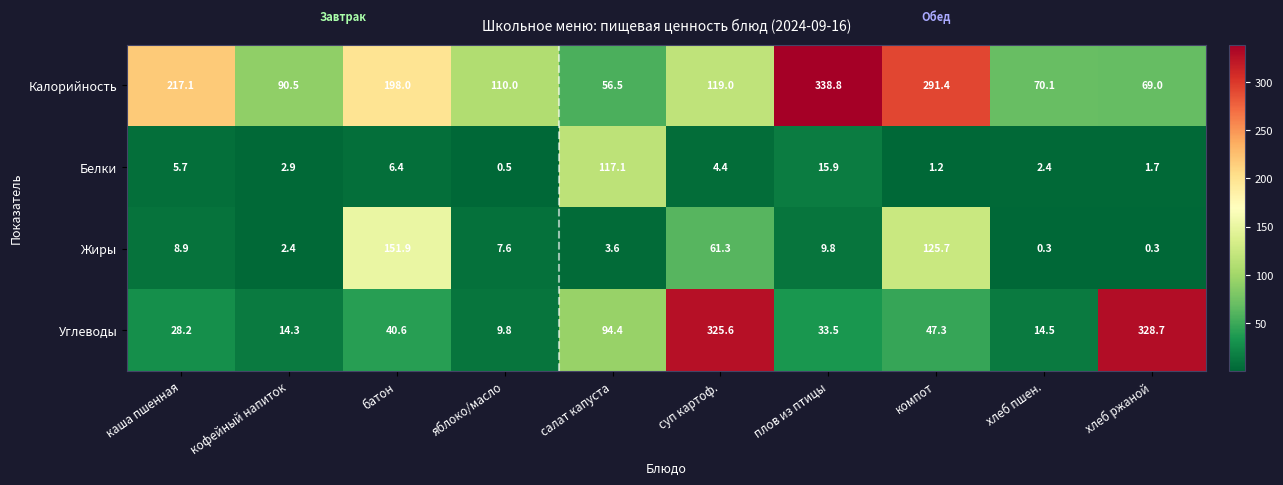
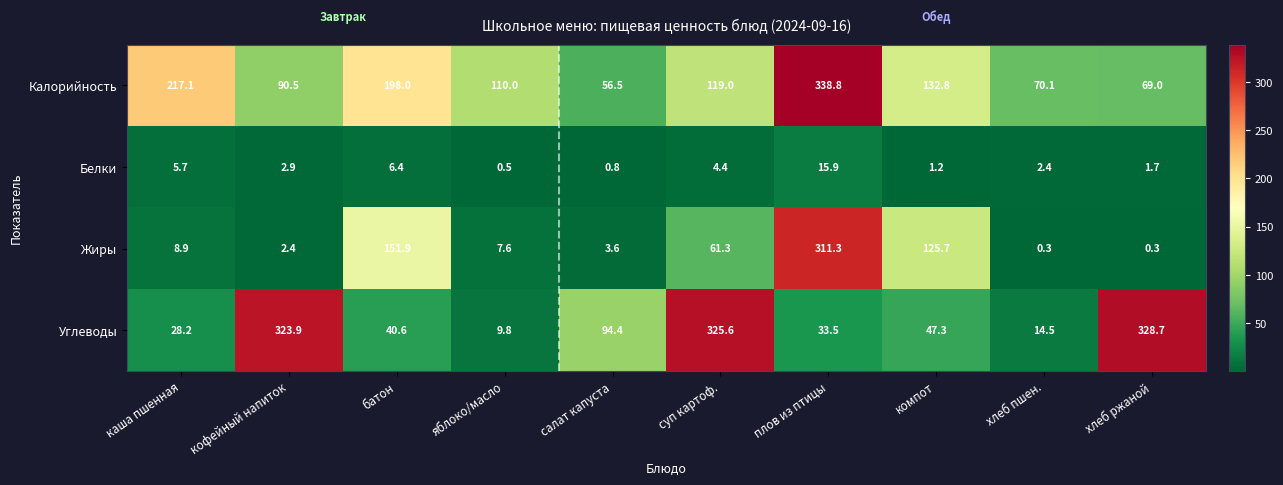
Калорийность, компот: 291.4 -> 132.8
Белки, салат капуста: 117.1 -> 0.8
Жиры, плов из птицы: 9.8 -> 311.3
Углеводы, кофейный напиток: 14.3 -> 323.9
